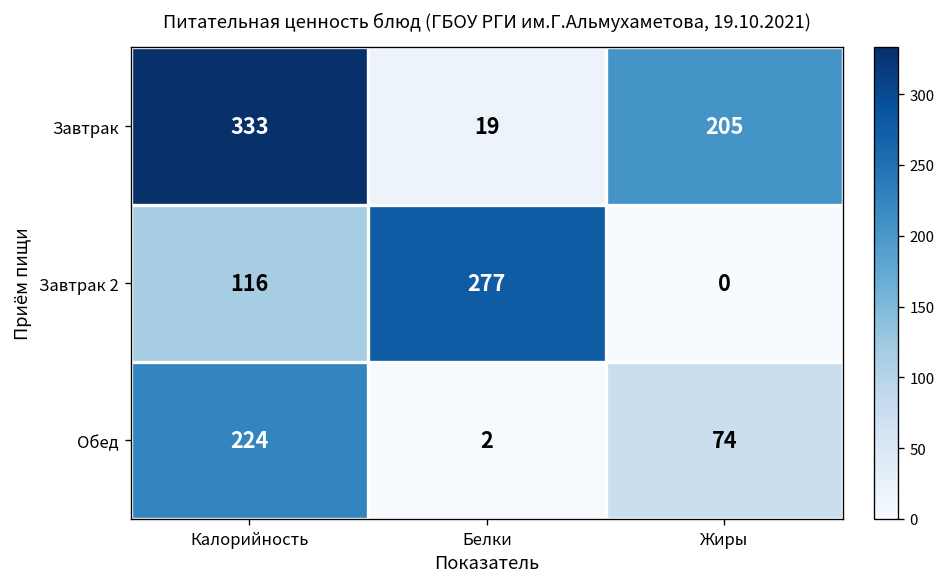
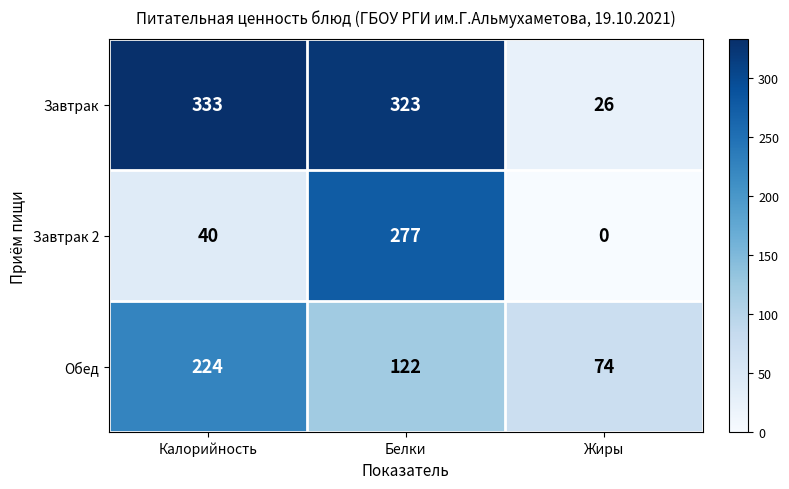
Завтрак, Белки: 19 -> 323
Завтрак, Жиры: 205 -> 26
Завтрак 2, Калорийность: 116 -> 40
Обед, Белки: 2 -> 122
